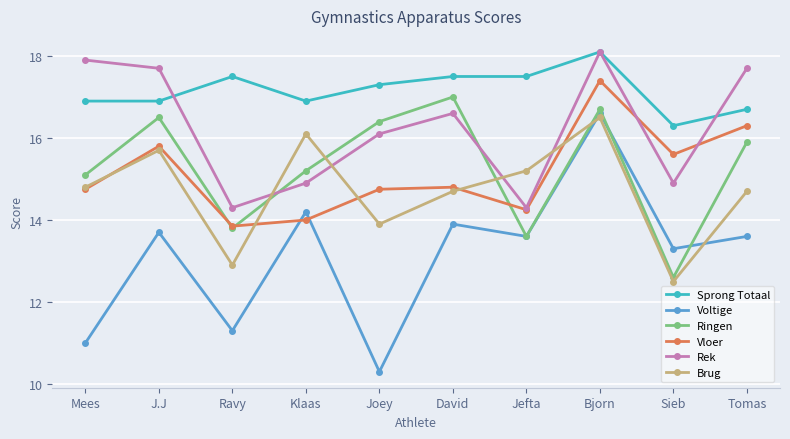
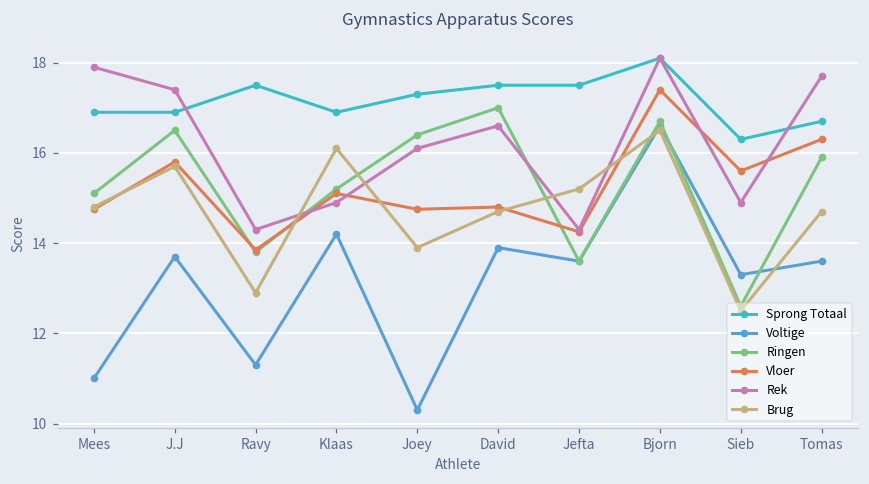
Rek, J.J: 17.7 -> 17.4
Vloer, Klaas: 14.0 -> 15.1
